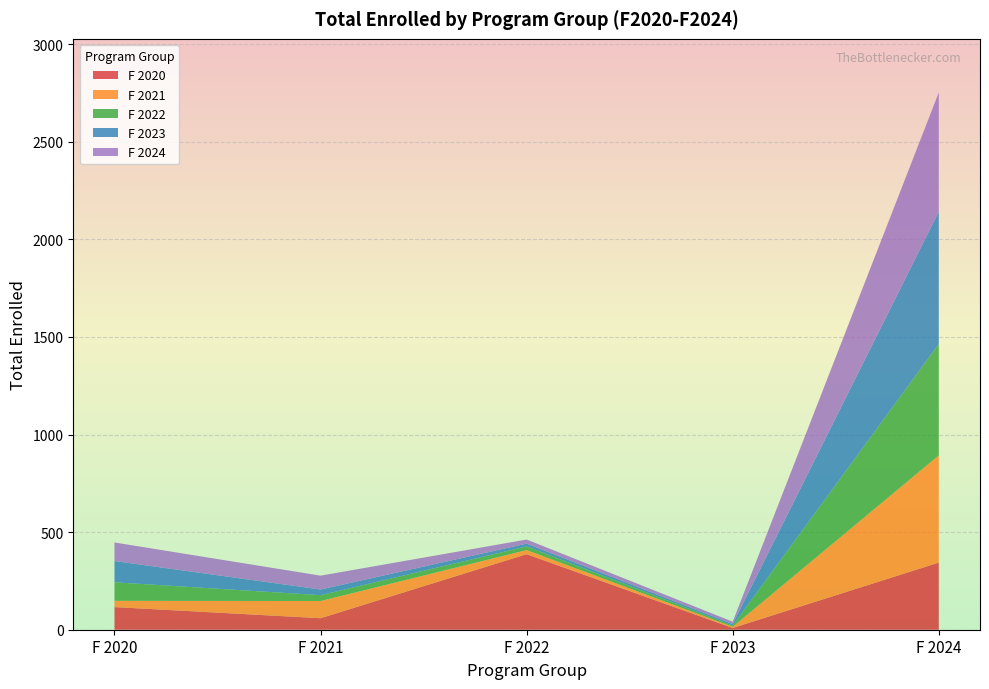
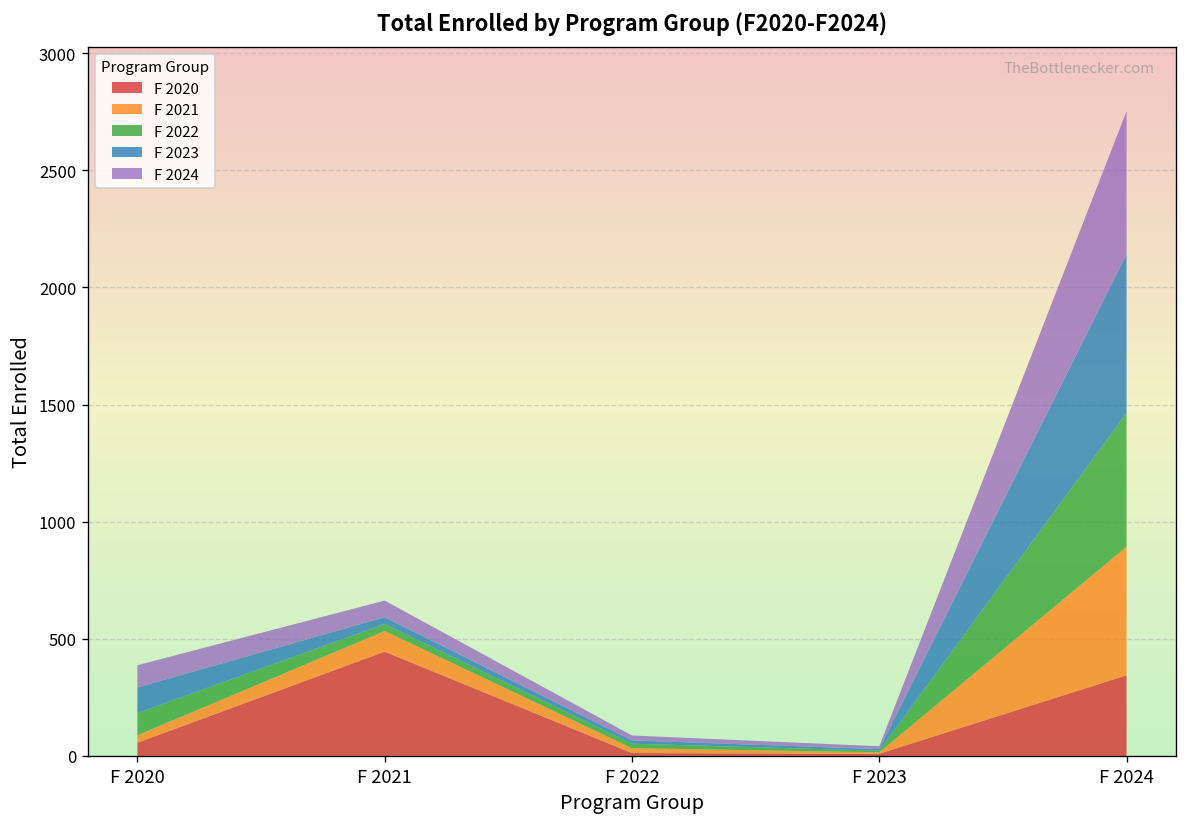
F 2020, F 2020: 120 -> 60
F 2020, F 2021: 60 -> 450
F 2020, F 2022: 390 -> 10
